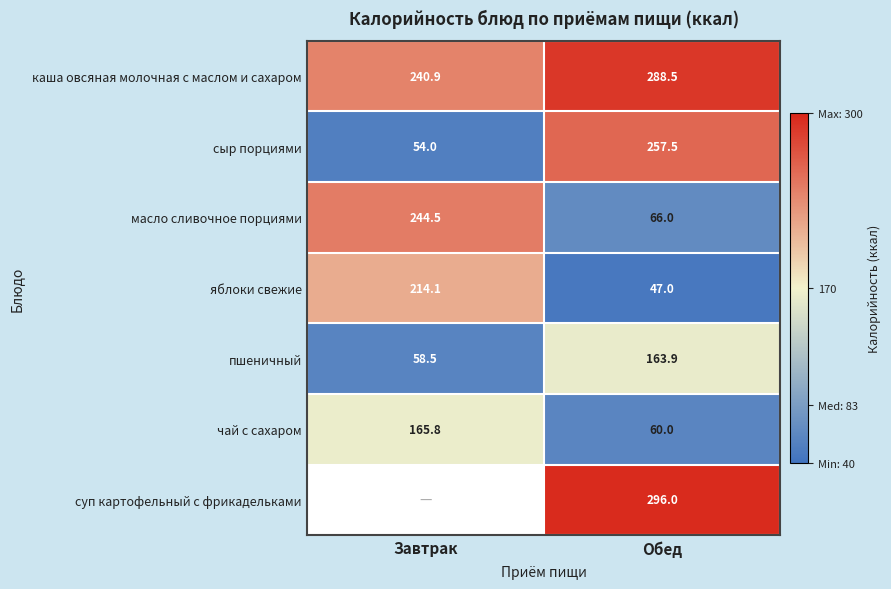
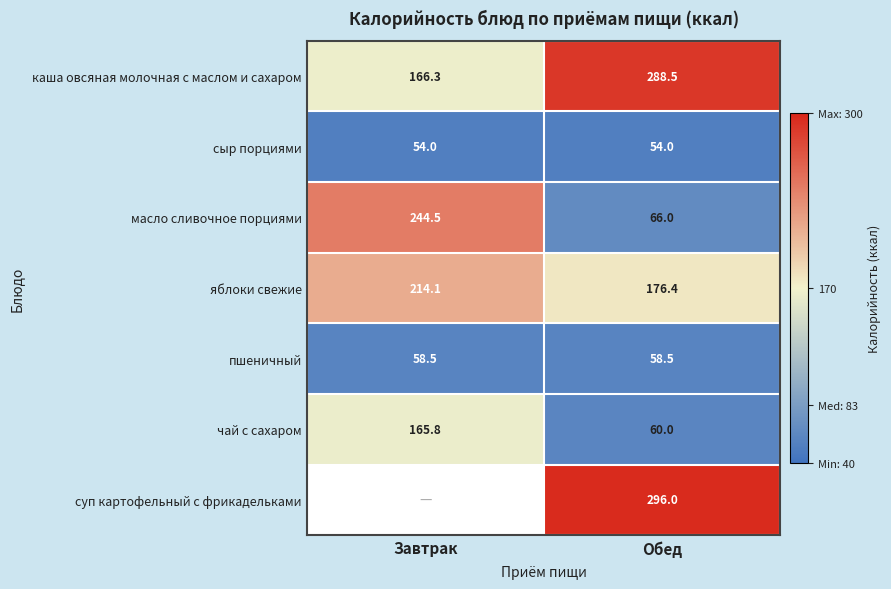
каша овсяная молочная с маслом и сахаром, Завтрак: 240.9 -> 166.3
сыр порциями, Обед: 257.5 -> 54.0
яблоки свежие, Обед: 47.0 -> 176.4
пшеничный, Обед: 163.9 -> 58.5
